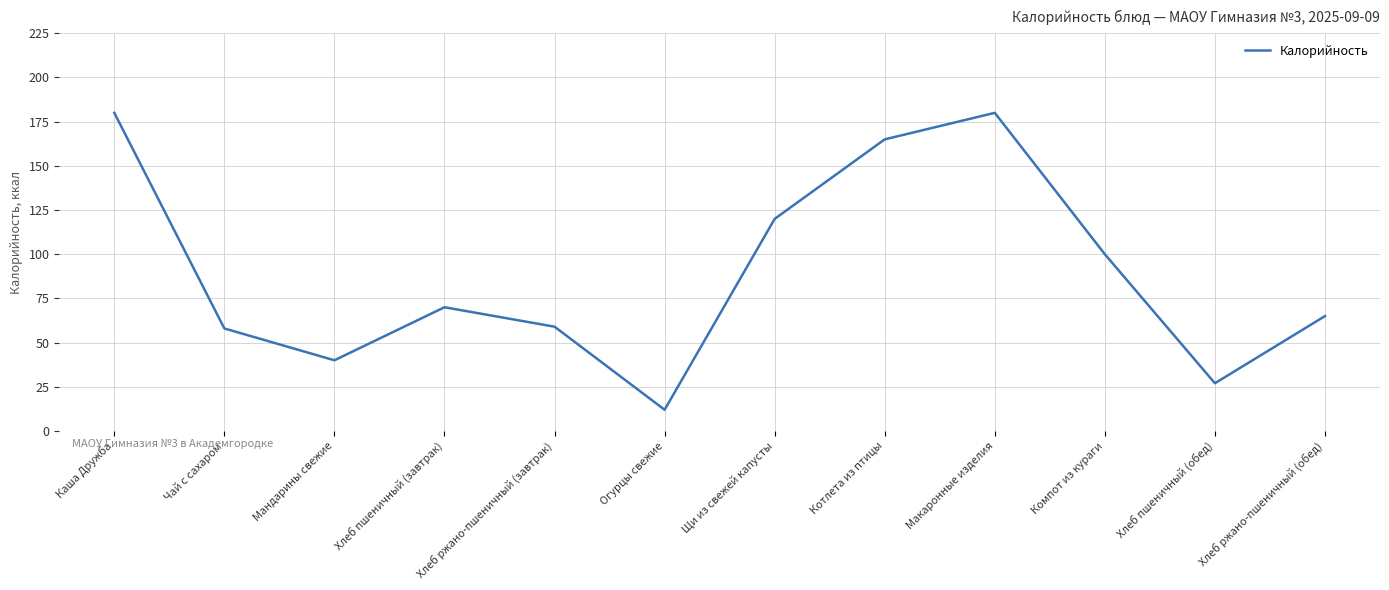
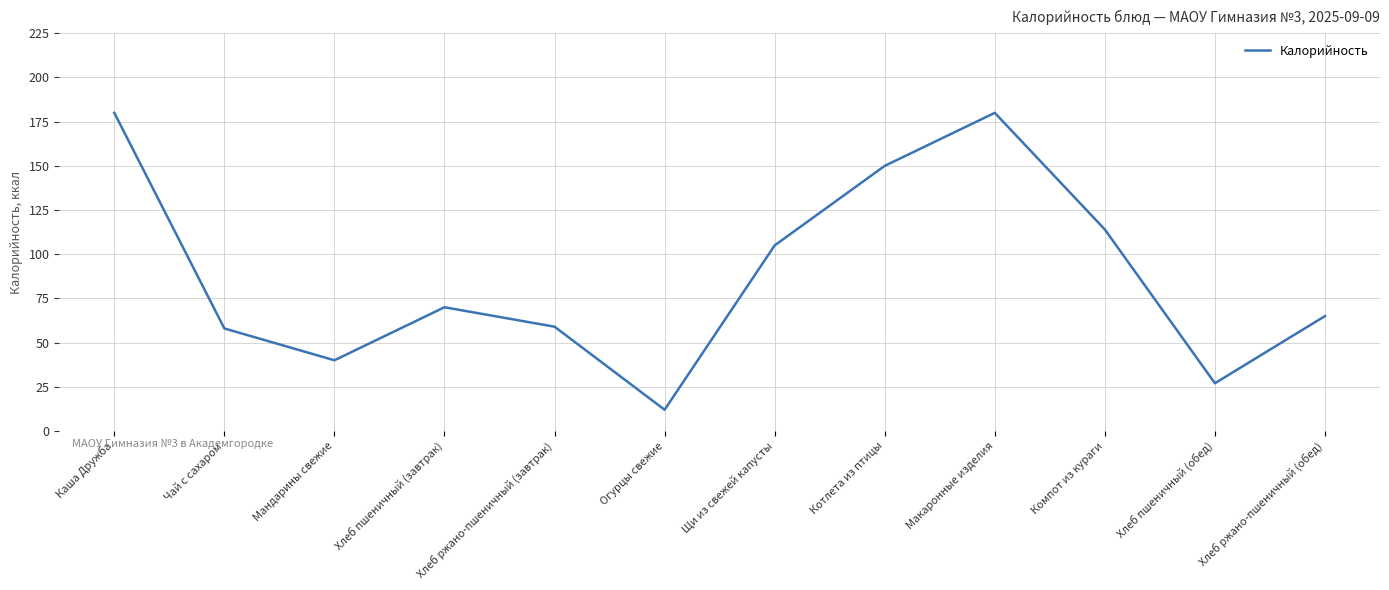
Щи из свежей капусты: 120 -> 105
Котлета из птицы: 165 -> 150
Компот из кураги: 100 -> 114
